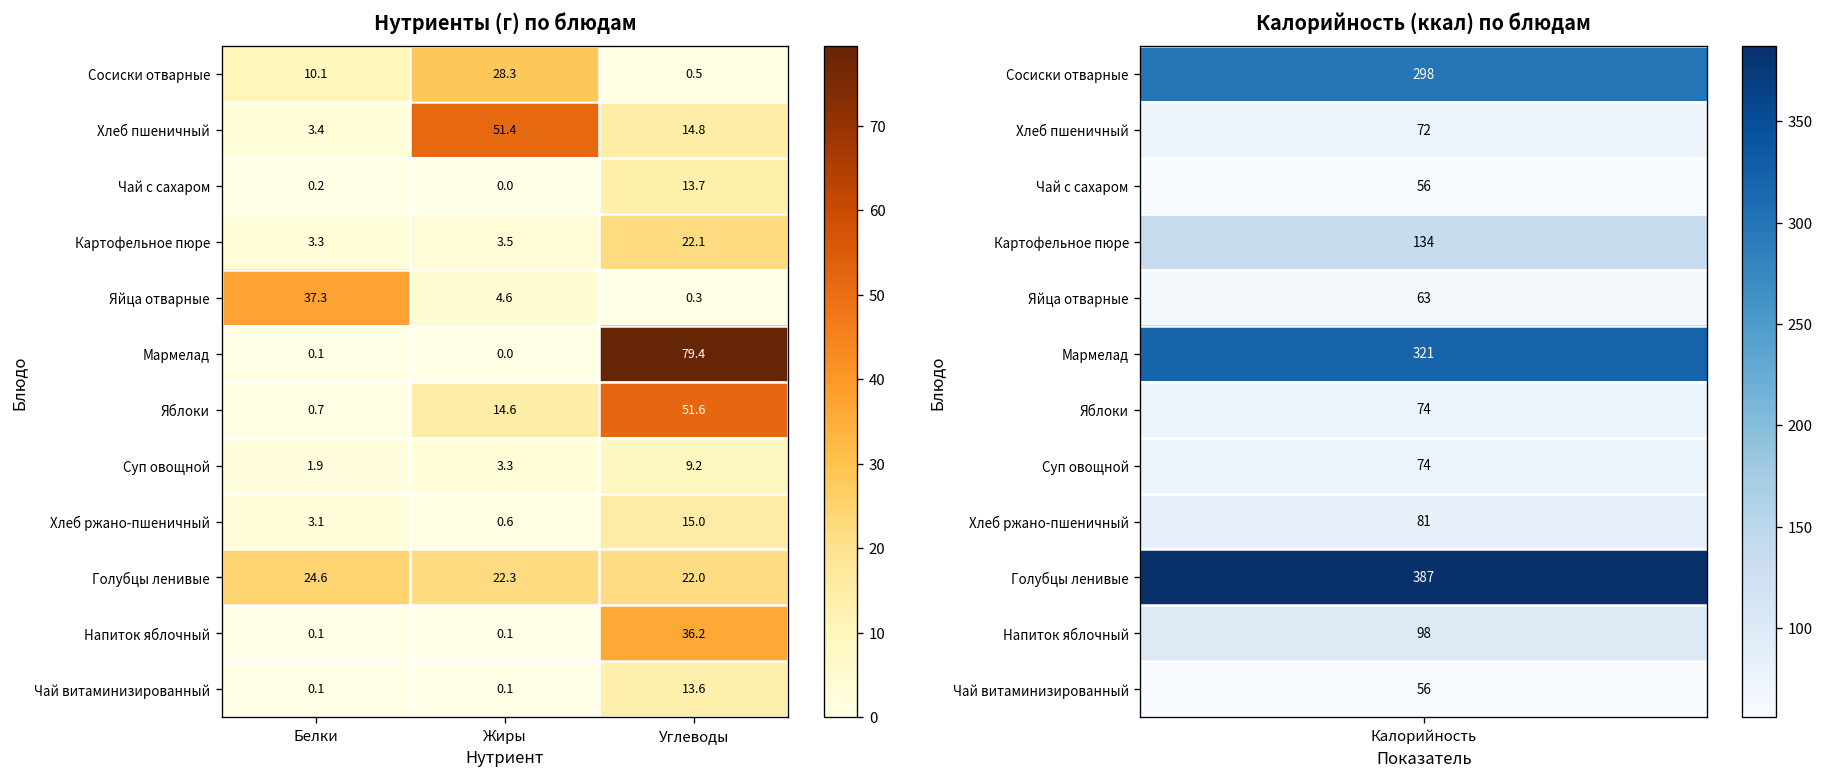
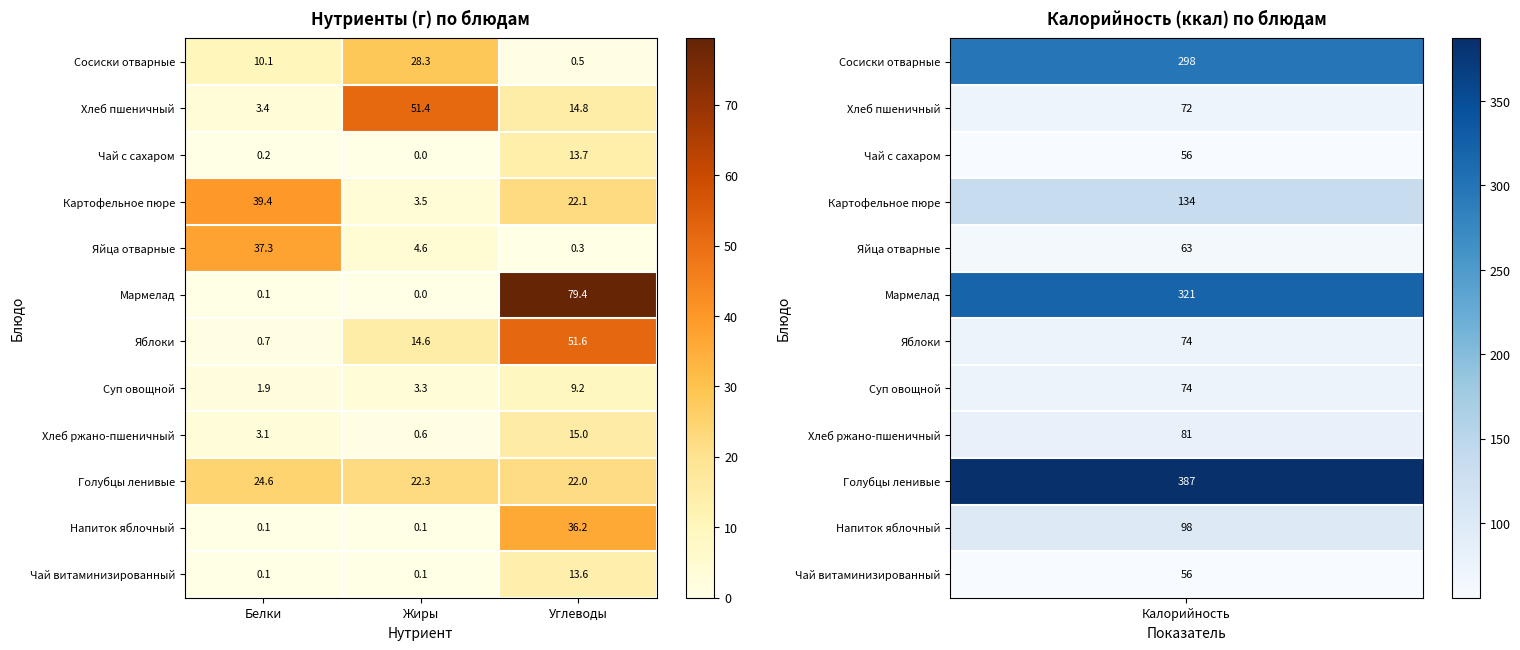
Нутриенты (г) по блюдам, Картофельное пюре, Белки: 3.3 -> 39.4
